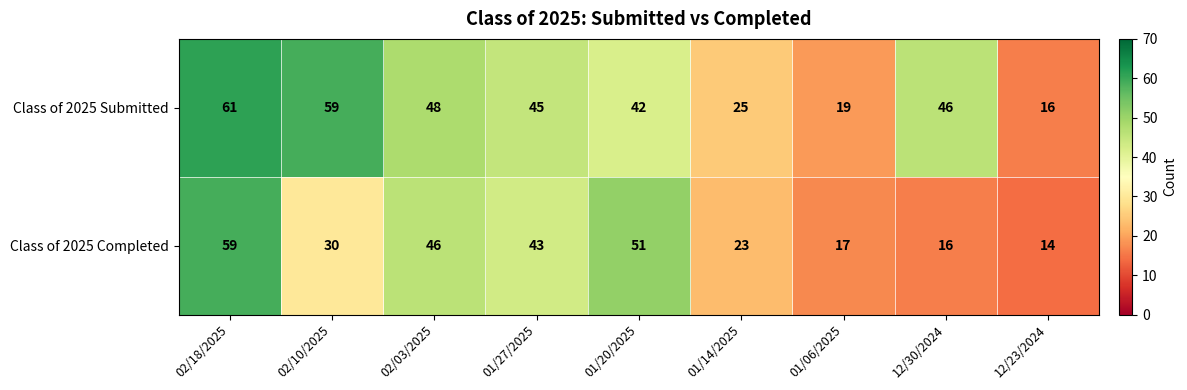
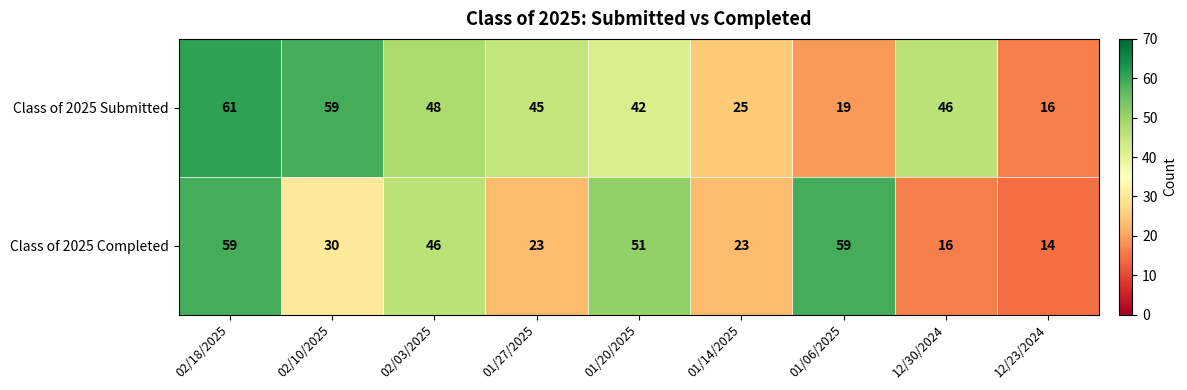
Class of 2025 Completed, 01/27/2025: 43 -> 23
Class of 2025 Completed, 01/06/2025: 17 -> 59
